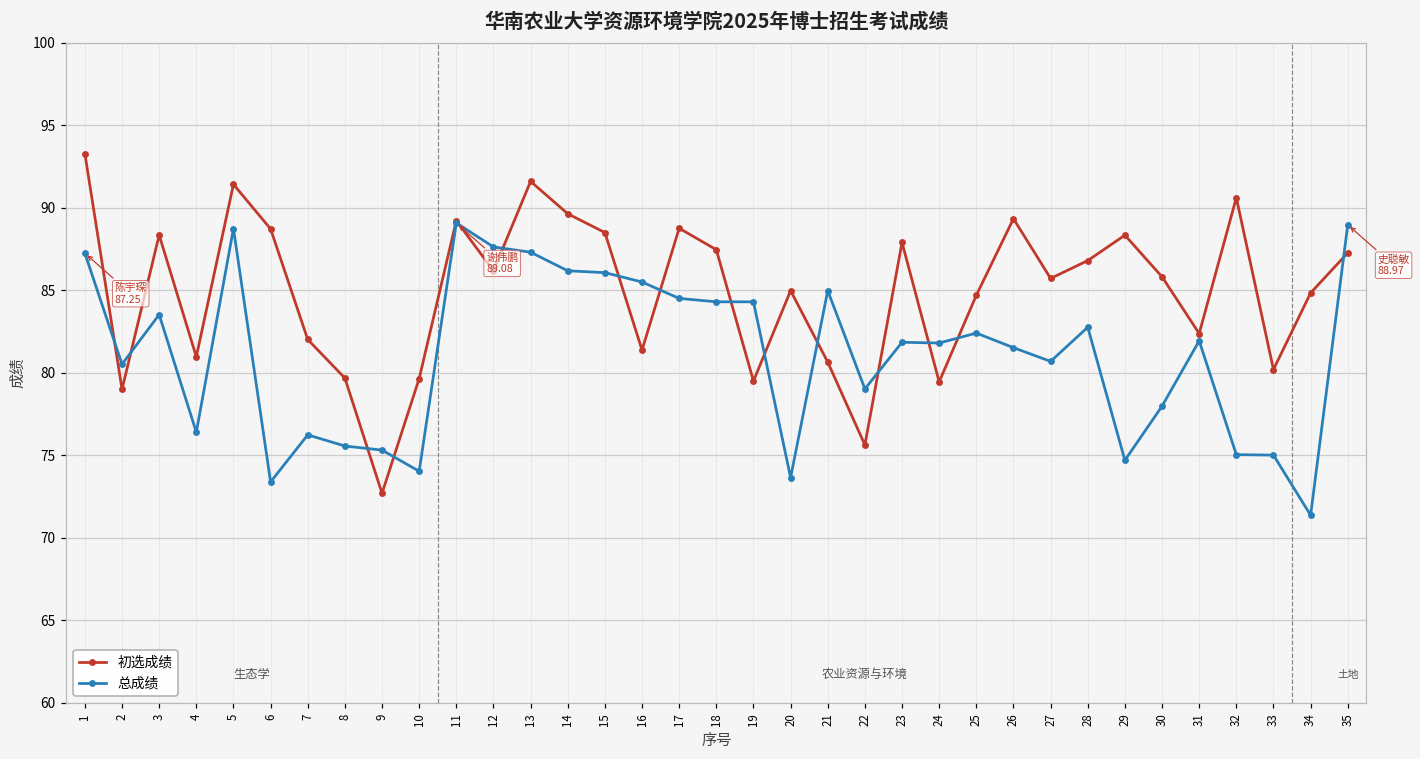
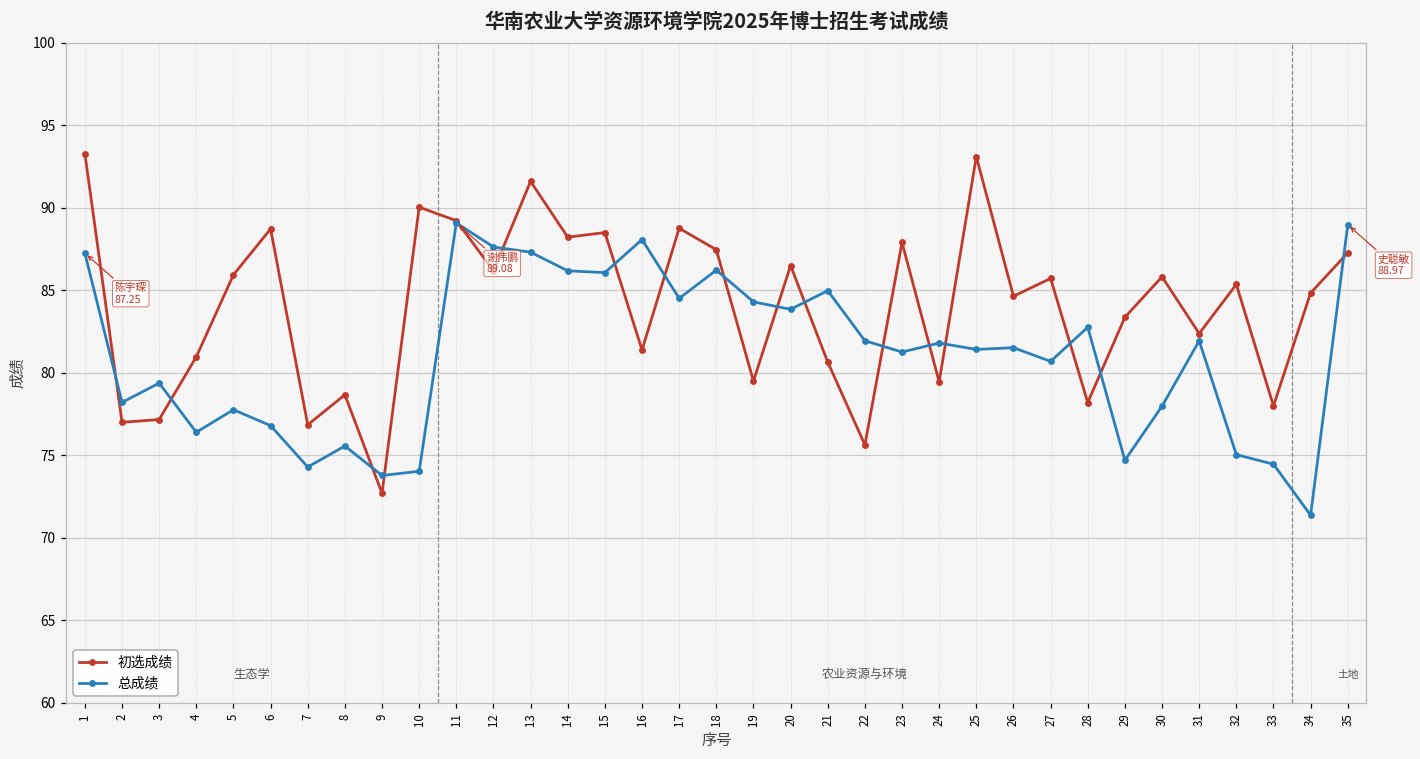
初选成绩, 2: 79 -> 77
总成绩, 2: 80.5 -> 78.2
初选成绩, 3: 88.4 -> 77.2
总成绩, 3: 83.5 -> 79.4
初选成绩, 5: 91.4 -> 85.9
总成绩, 5: 88.7 -> 77.8
总成绩, 6: 73.4 -> 76.8
初选成绩, 7: 82.0 -> 76.9
总成绩, 7: 76.2 -> 74.3
初选成绩, 8: 79.7 -> 78.7
总成绩, 9: 75.3 -> 73.8
初选成绩, 10: 79.7 -> 90.0
初选成绩, 14: 89.6 -> 88.2
总成绩, 16: 85.5 -> 88.1
总成绩, 18: 84.3 -> 86.2
初选成绩, 20: 85.0 -> 86.5
总成绩, 20: 73.6 -> 83.8
总成绩, 22: 79.0 -> 81.9
总成绩, 23: 81.9 -> 81.3
初选成绩, 25: 84.7 -> 93.1
总成绩, 25: 82.4 -> 81.4
初选成绩, 26: 89.3 -> 84.6
初选成绩, 28: 86.8 -> 78.2
初选成绩, 29: 88.3 -> 83.4
初选成绩, 32: 90.6 -> 85.4
初选成绩, 33: 80.2 -> 78.0
总成绩, 33: 75.0 -> 74.5
